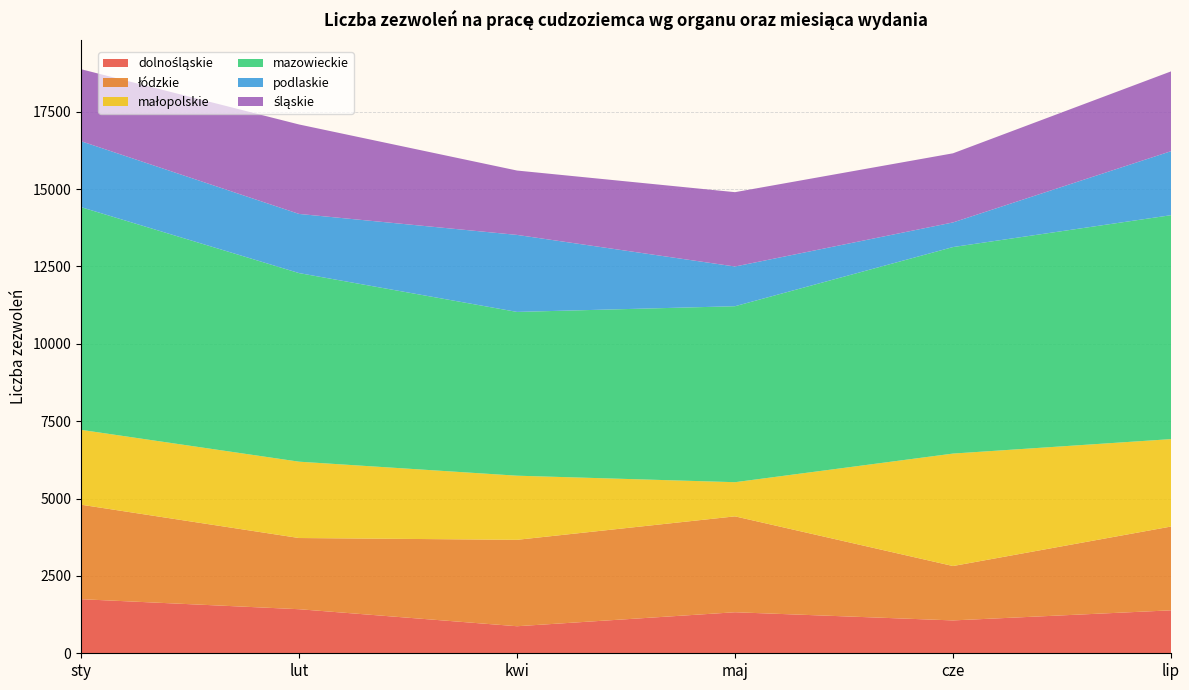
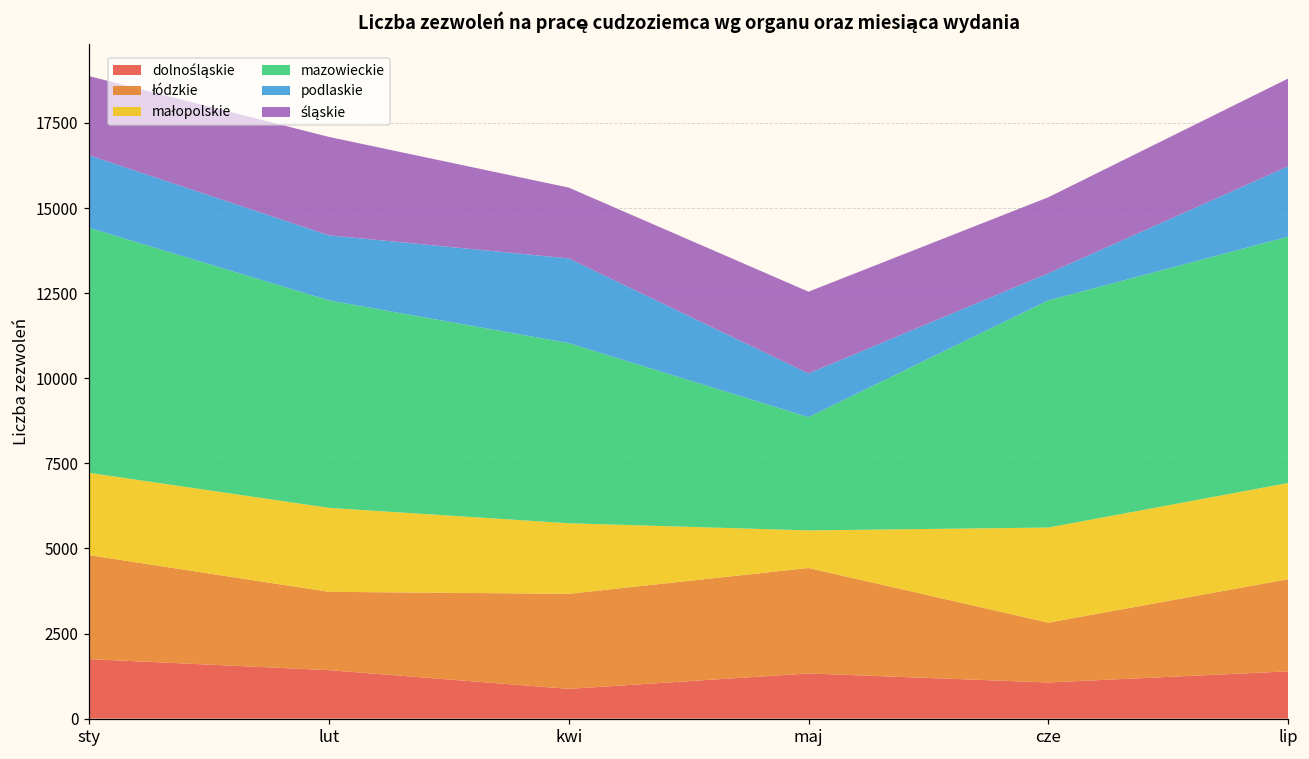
mazowieckie, maj: 5700 -> 3300
małopolskie, cze: 3600 -> 2800
